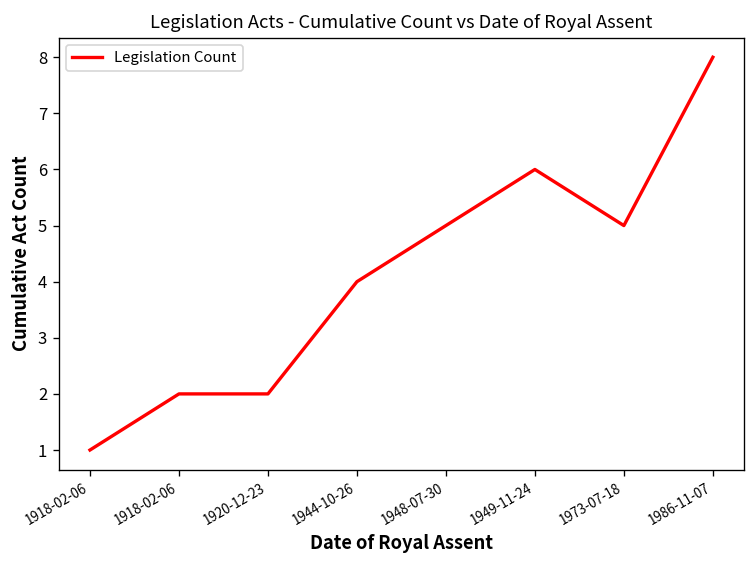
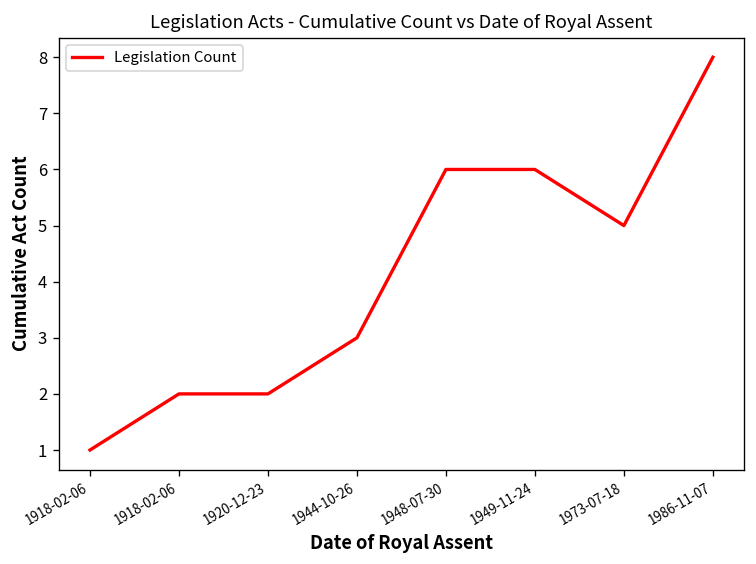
1944-10-26: 4 -> 3
1948-07-30: 5 -> 6
